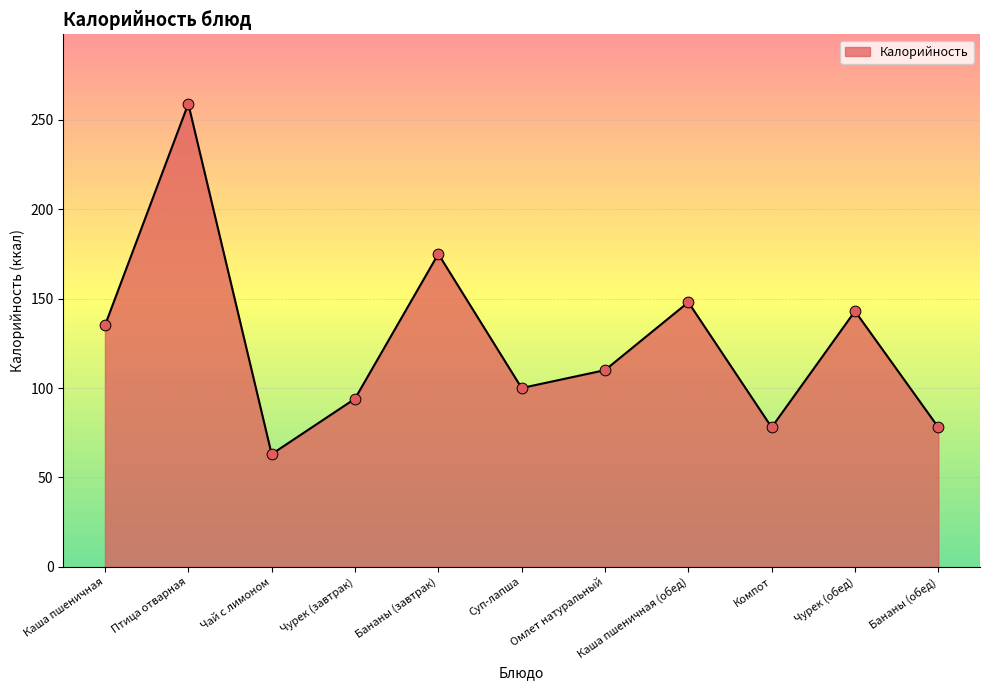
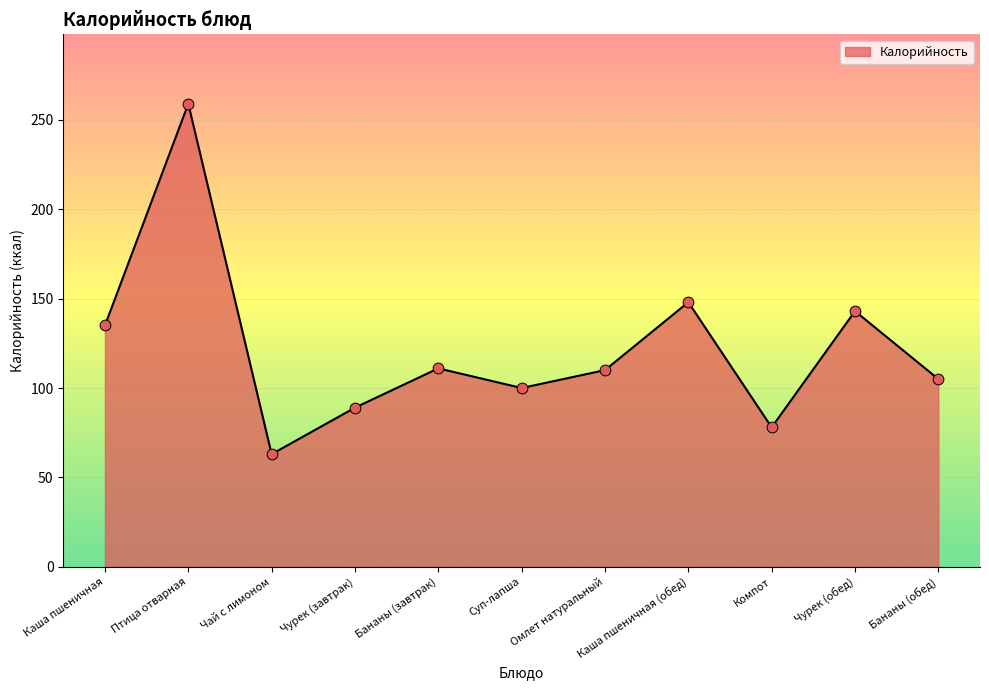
Чурек (завтрак): 94 -> 89
Бананы (завтрак): 175 -> 111
Бананы (обед): 78 -> 105
